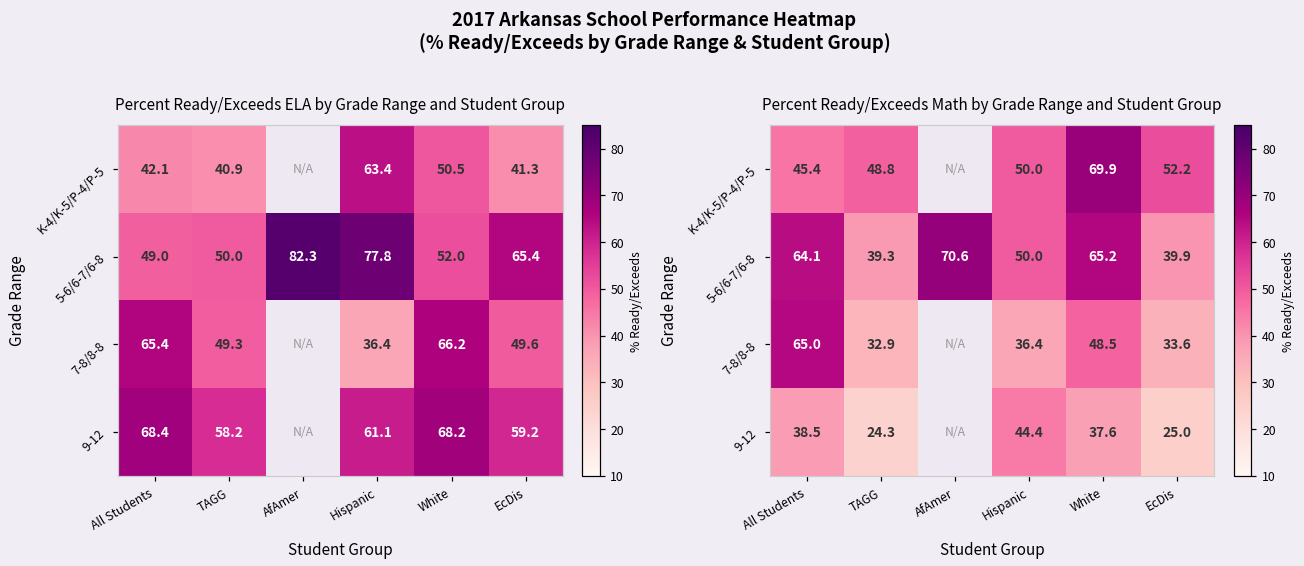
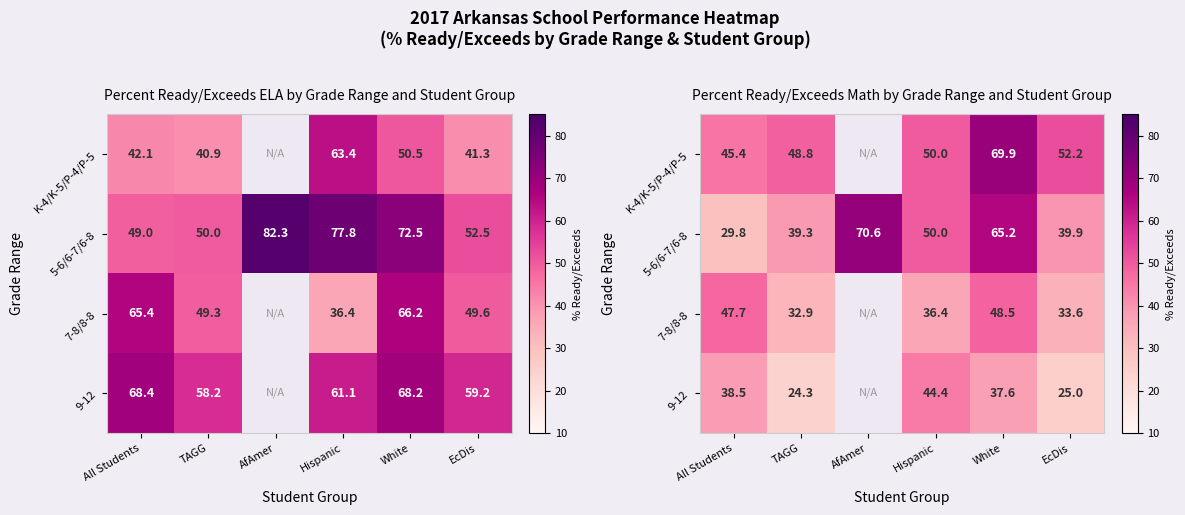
Percent Ready/Exceeds ELA by Grade Range and Student Group, 5-6/6-7/6-8, White: 52.0 -> 72.5
Percent Ready/Exceeds ELA by Grade Range and Student Group, 5-6/6-7/6-8, EcDis: 65.4 -> 52.5
Percent Ready/Exceeds Math by Grade Range and Student Group, 5-6/6-7/6-8, All Students: 64.1 -> 29.8
Percent Ready/Exceeds Math by Grade Range and Student Group, 7-8/8-8, All Students: 65.0 -> 47.7
